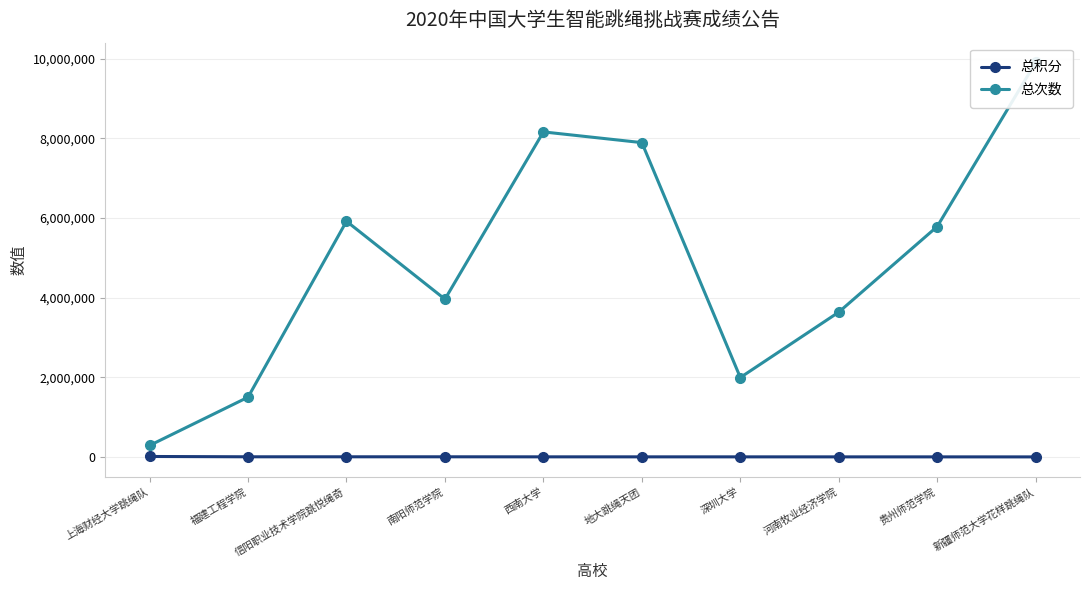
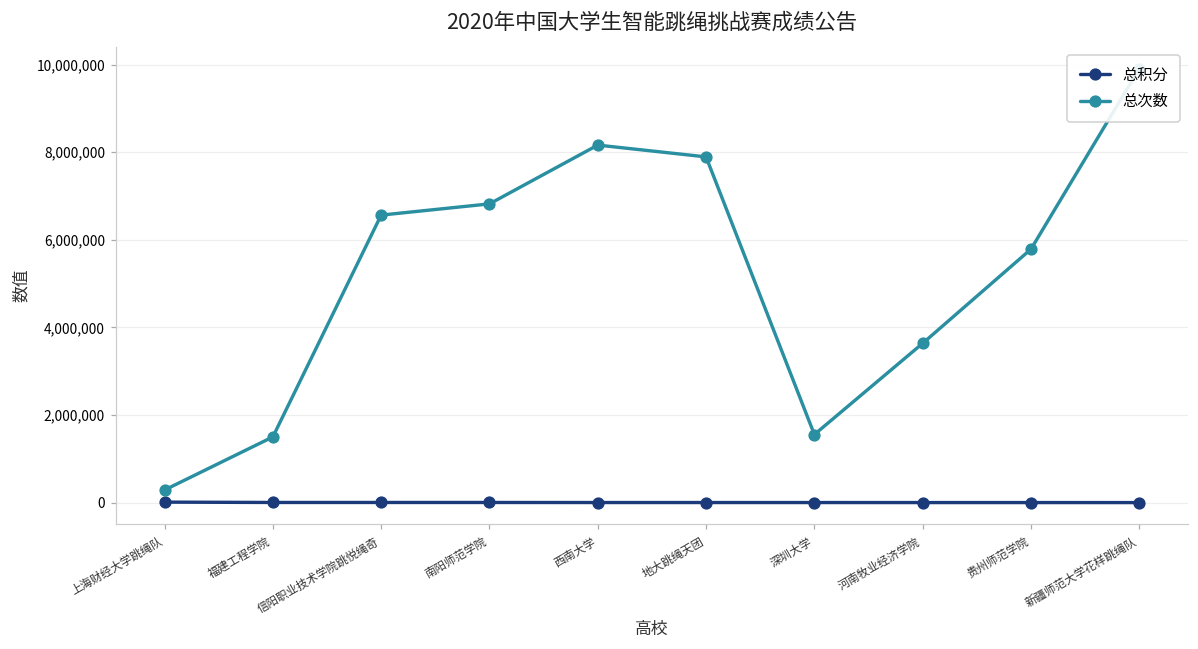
总次数, 信阳职业技术学院跳悦绳奇: 5,900,000 -> 6,600,000
总次数, 南阳师范学院: 4,000,000 -> 6,800,000
总次数, 深圳大学: 2,000,000 -> 1,600,000
